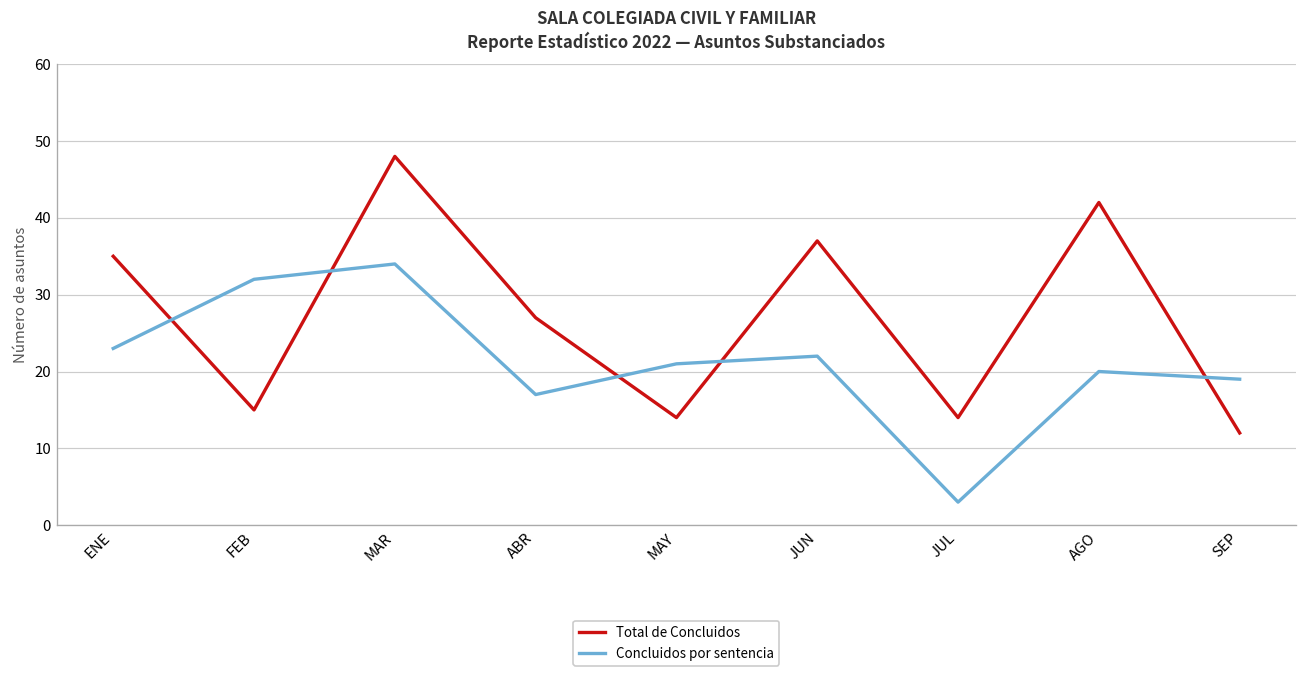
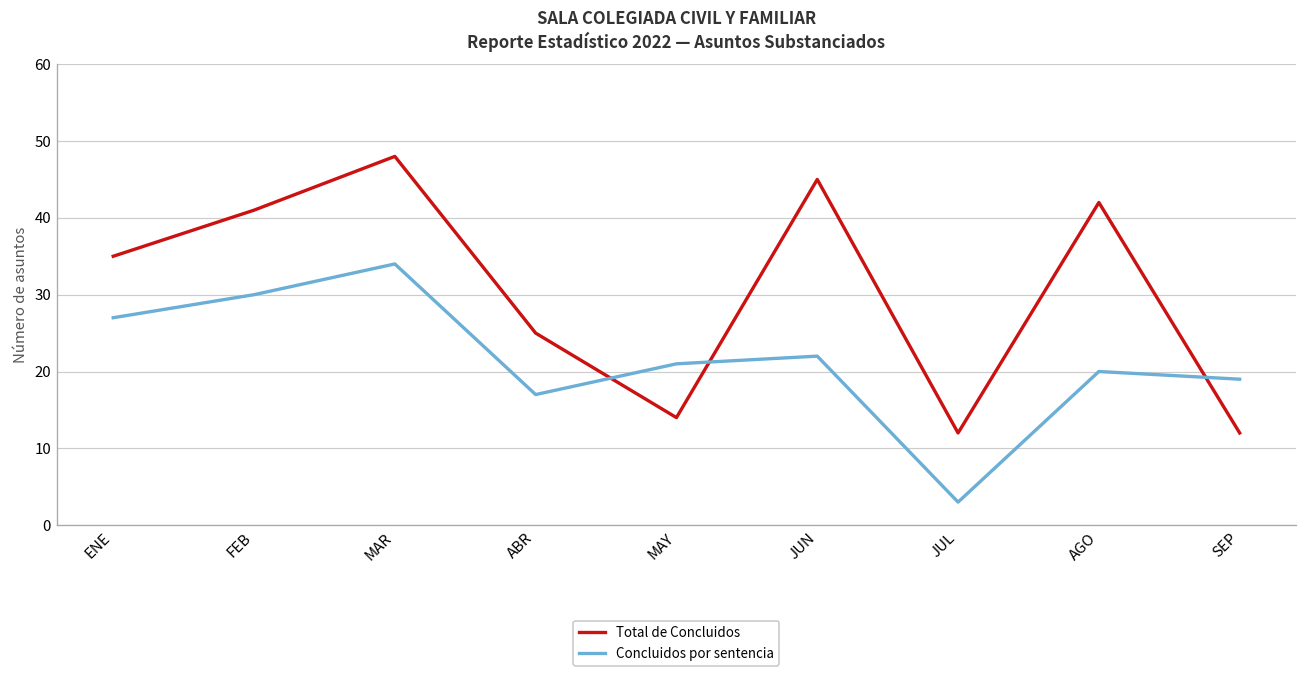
Concluidos por sentencia, ENE: 23 -> 27
Total de Concluidos, FEB: 15 -> 41
Concluidos por sentencia, FEB: 32 -> 30
Total de Concluidos, ABR: 27 -> 25
Total de Concluidos, JUN: 37 -> 45
Total de Concluidos, JUL: 14 -> 12
